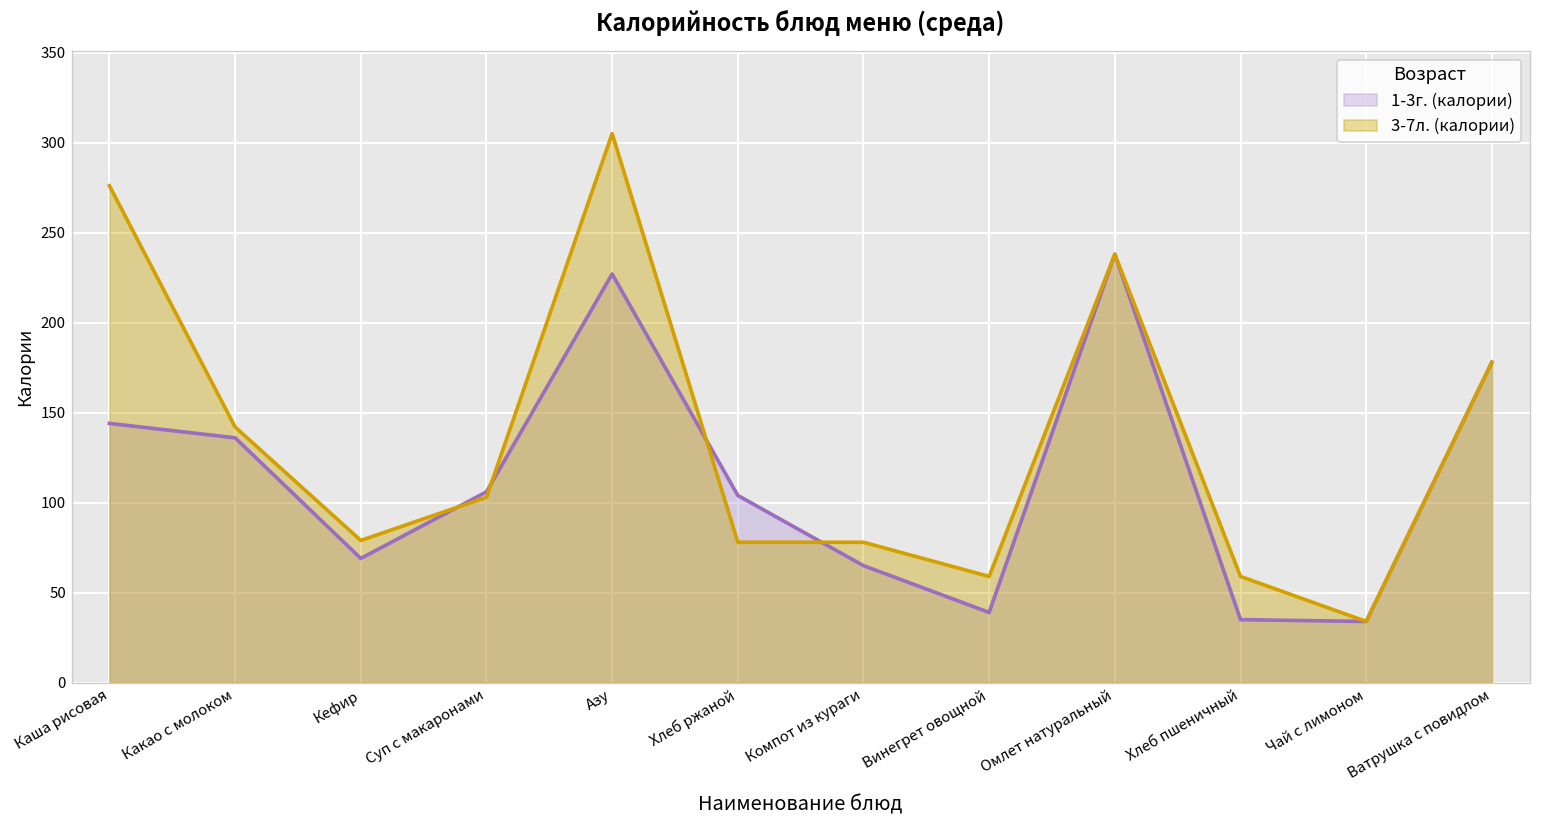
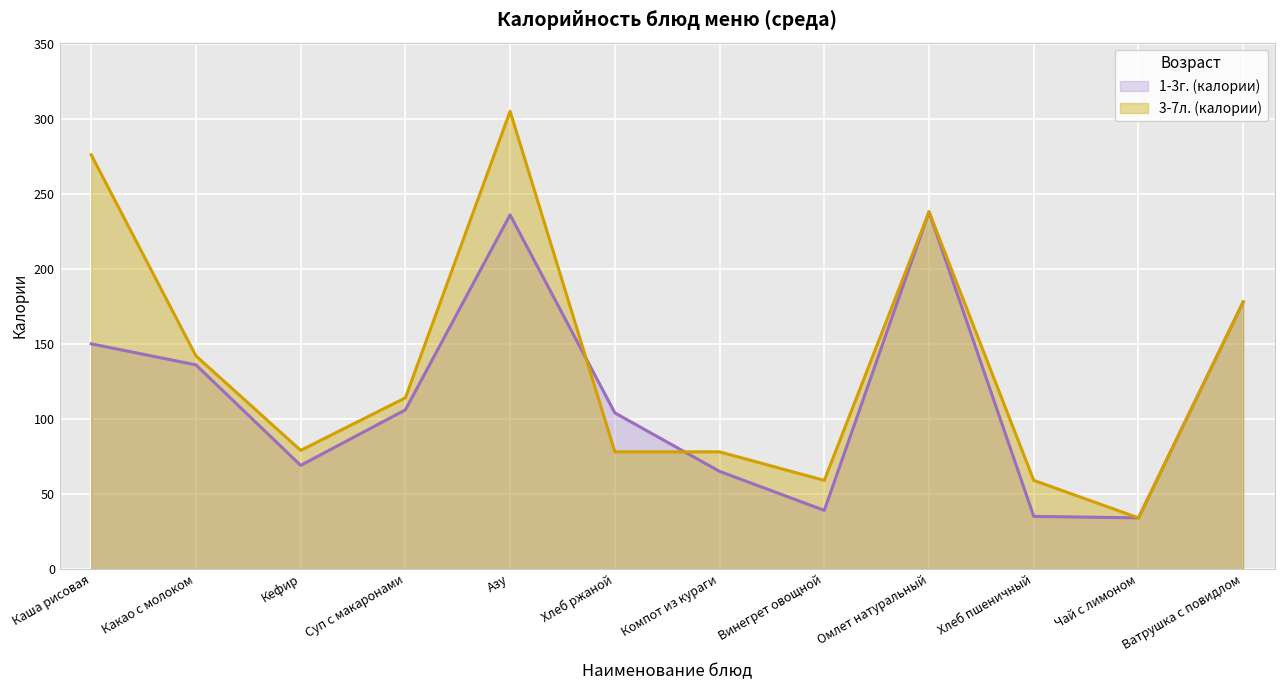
1-3г. (калории), Каша рисовая: 144 -> 150
3-7л. (калории), Суп с макаронами: 103 -> 114
1-3г. (калории), Азу: 227 -> 236
